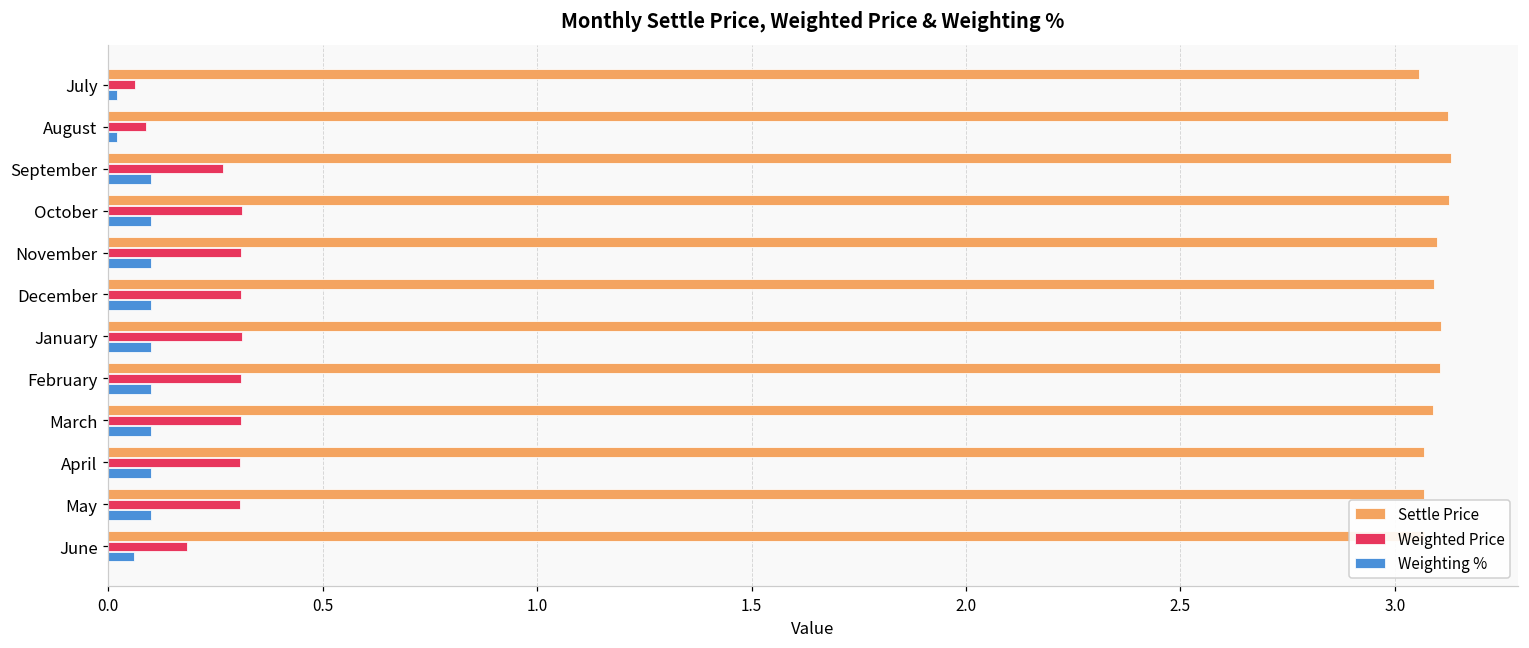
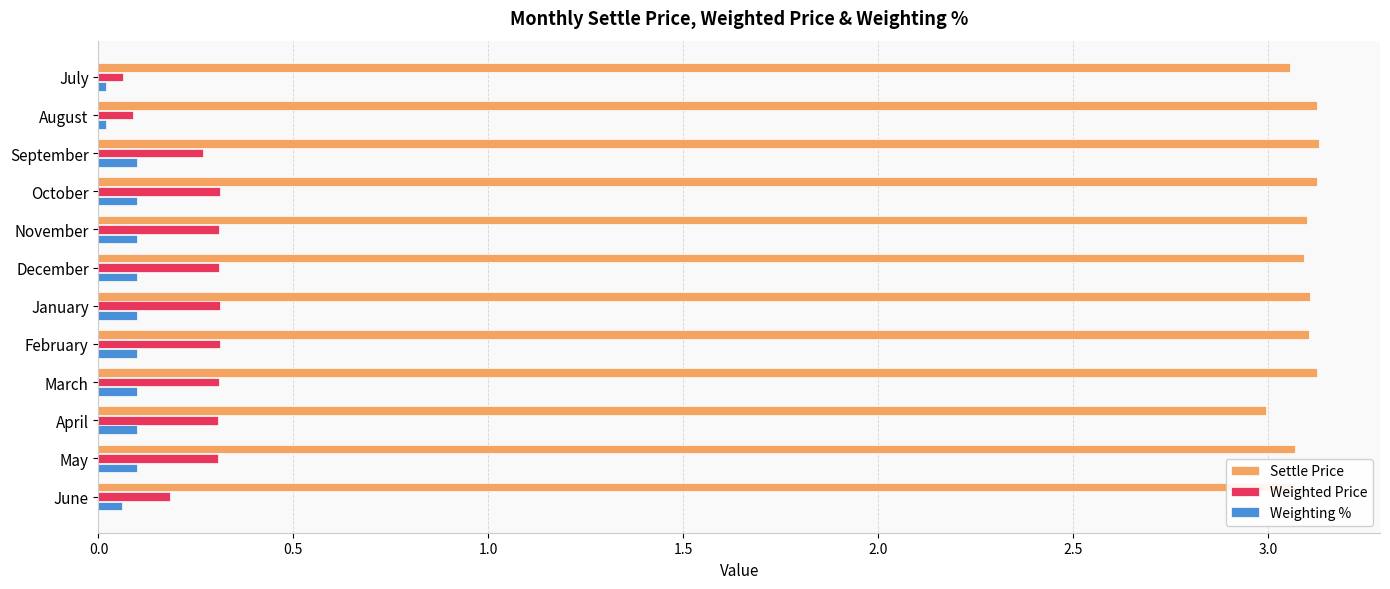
Settle Price, March: 3.09 -> 3.13
Settle Price, April: 3.07 -> 3.00
